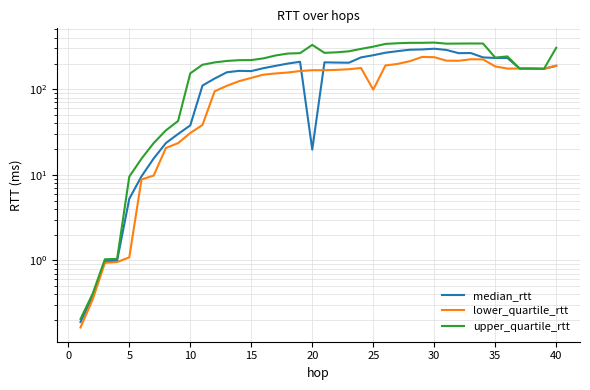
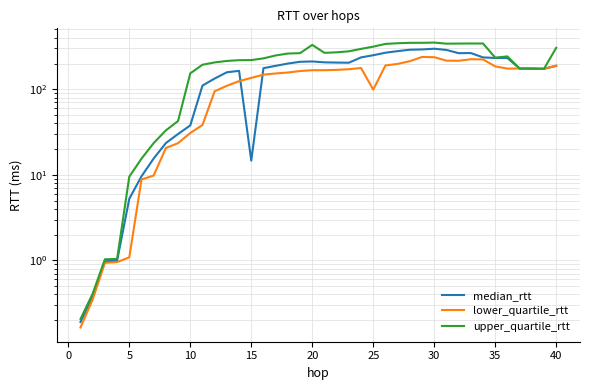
median_rtt, 15: 160 -> 15
median_rtt, 20: 20 -> 210
